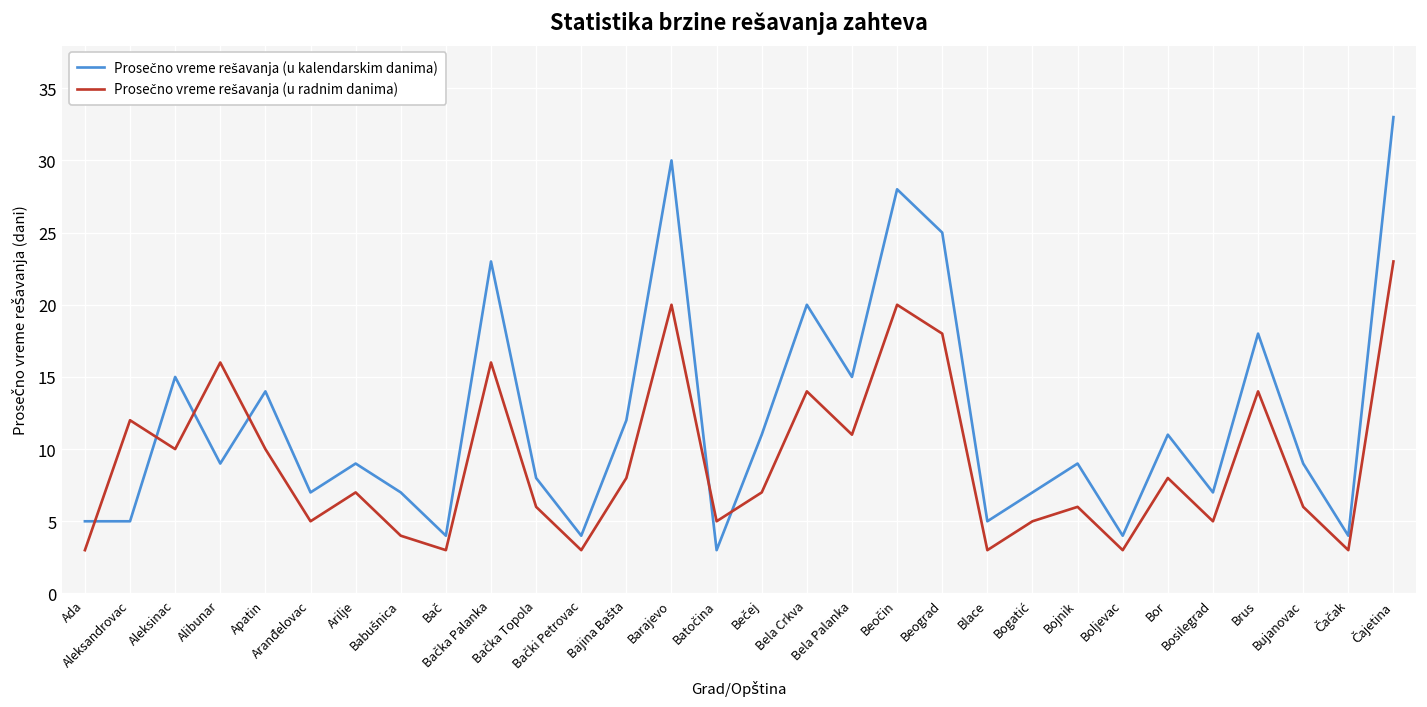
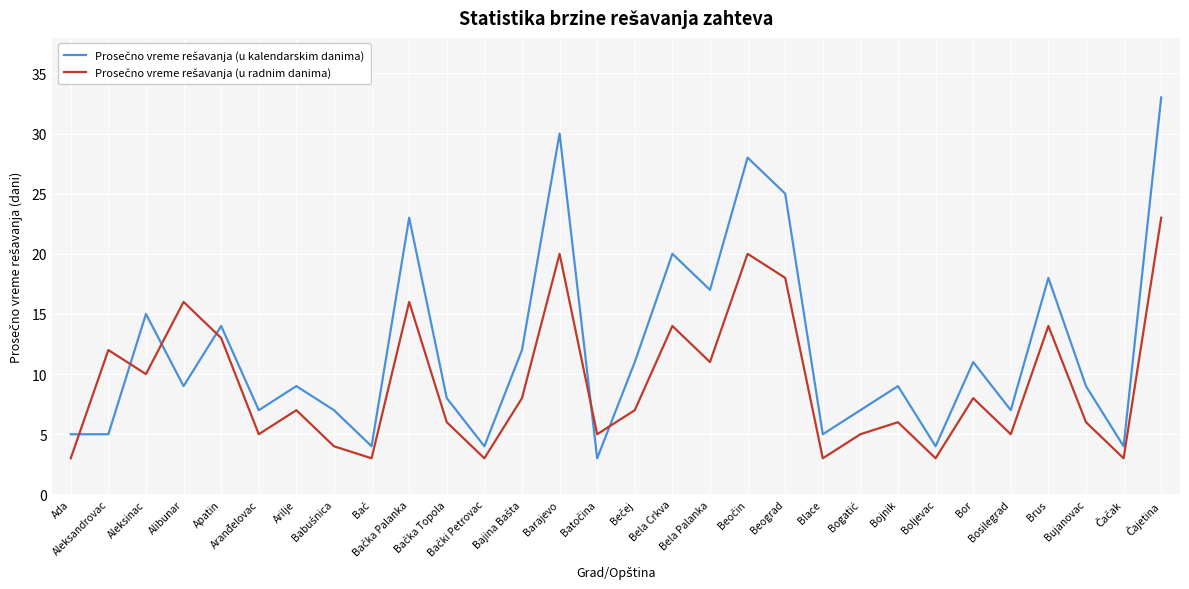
Prosečno vreme rešavanja (u radnim danima), Apatin: 10 -> 13
Prosečno vreme rešavanja (u kalendarskim danima), Bela Palanka: 15 -> 17
